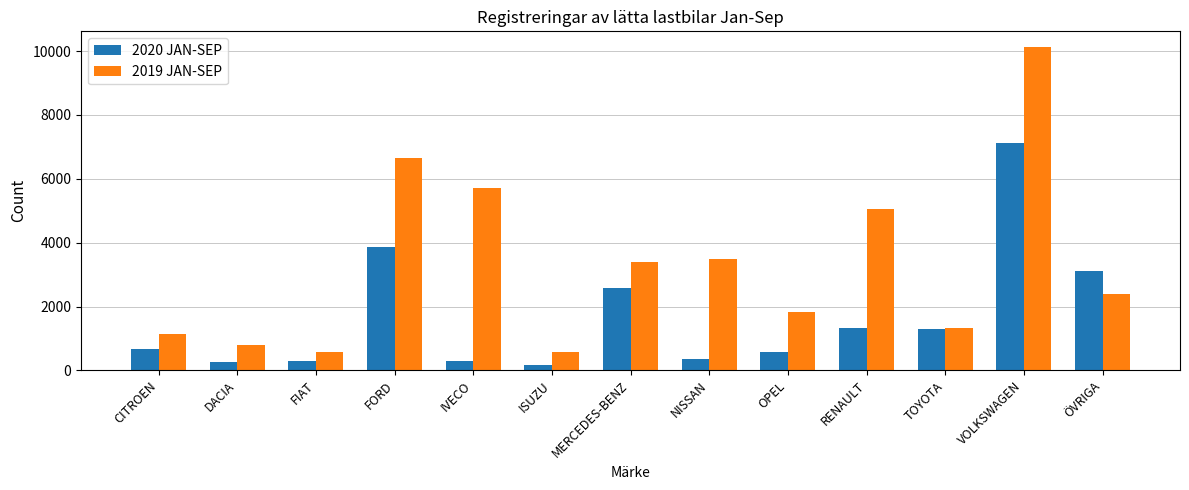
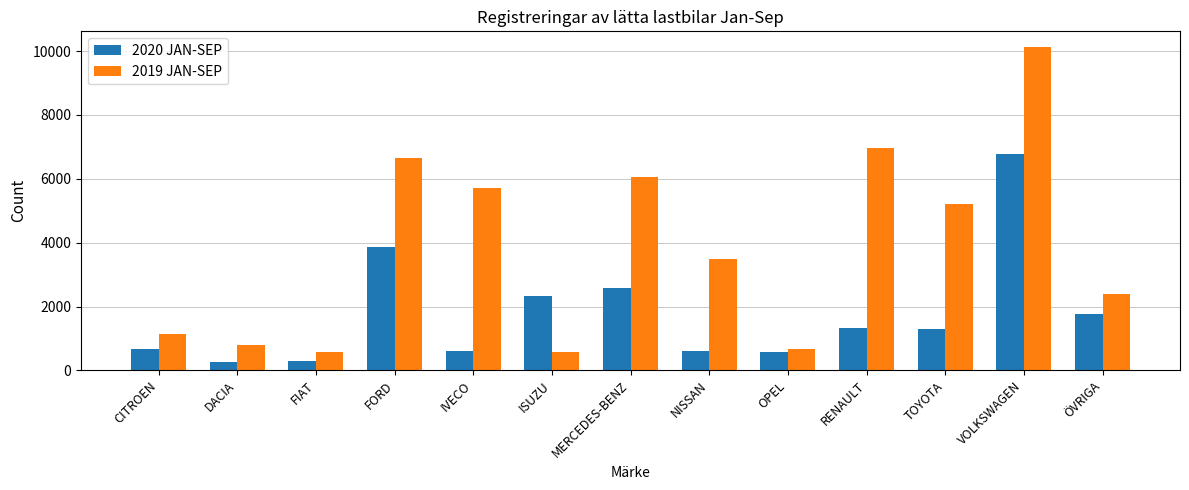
2020 JAN-SEP, IVECO: 300 -> 600
2020 JAN-SEP, ISUZU: 200 -> 2300
2019 JAN-SEP, MERCEDES-BENZ: 3400 -> 6000
2020 JAN-SEP, NISSAN: 400 -> 600
2019 JAN-SEP, OPEL: 1800 -> 700
2019 JAN-SEP, RENAULT: 5100 -> 7000
2019 JAN-SEP, TOYOTA: 1300 -> 5200
2020 JAN-SEP, VOLKSWAGEN: 7100 -> 6800
2020 JAN-SEP, ÖVRIGA: 3100 -> 1800
